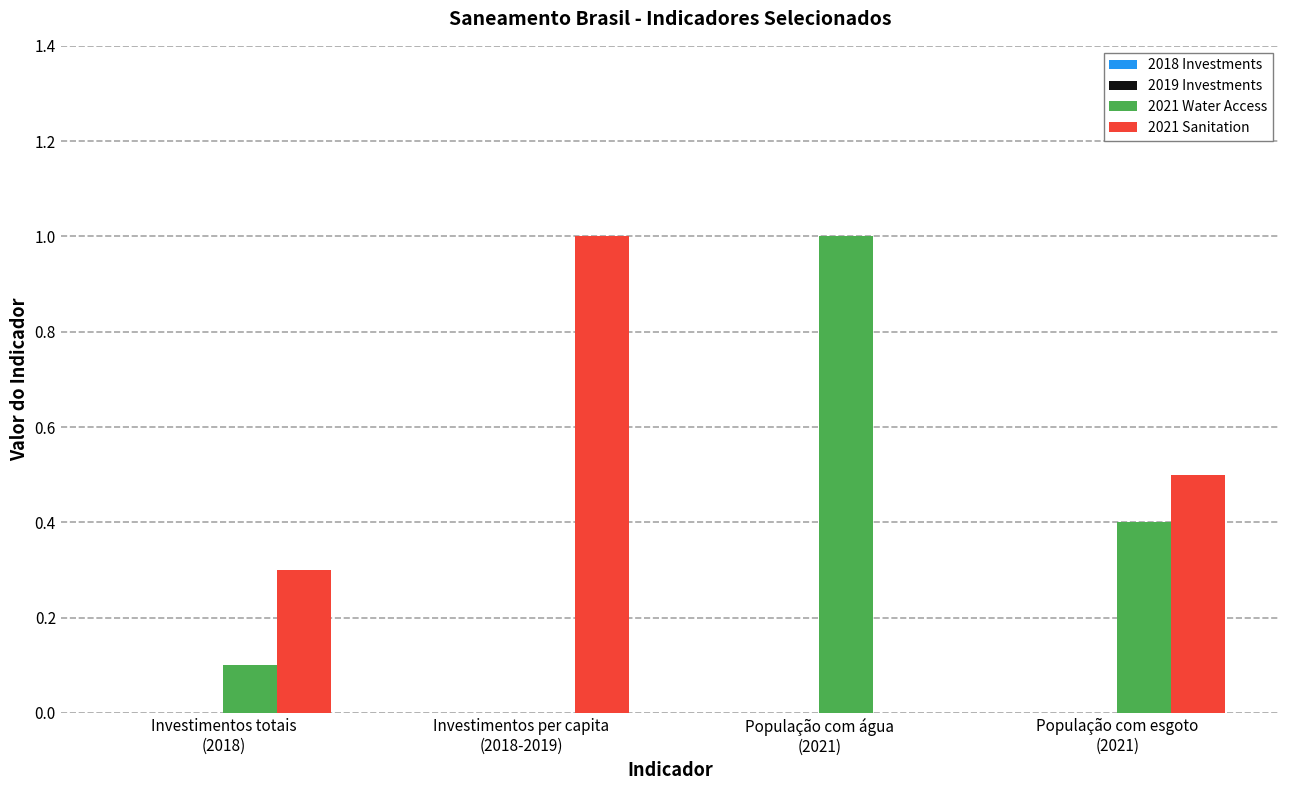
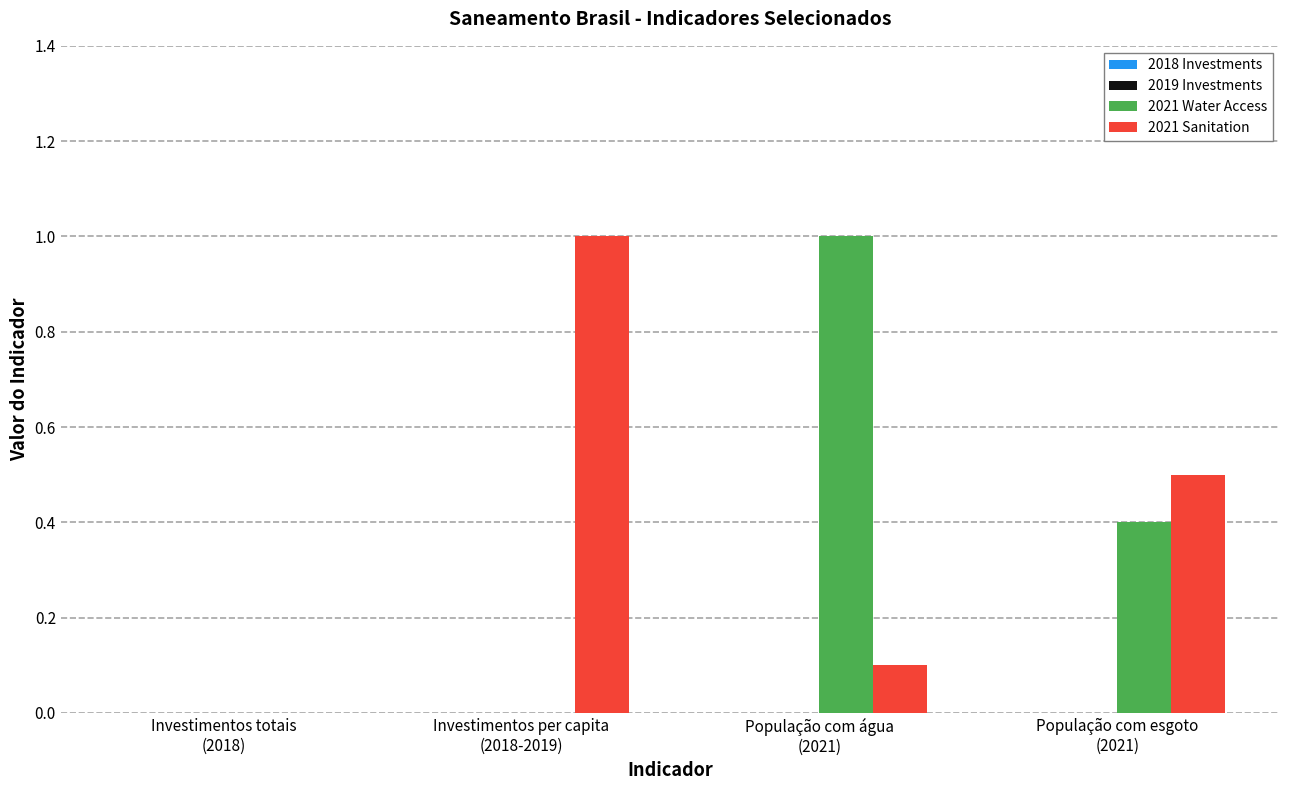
2021 Water Access, Investimentos totais (2018): 0.1 -> 0.0
2021 Sanitation, Investimentos totais (2018): 0.3 -> 0.0
2021 Sanitation, População com água (2021): 0.0 -> 0.1
